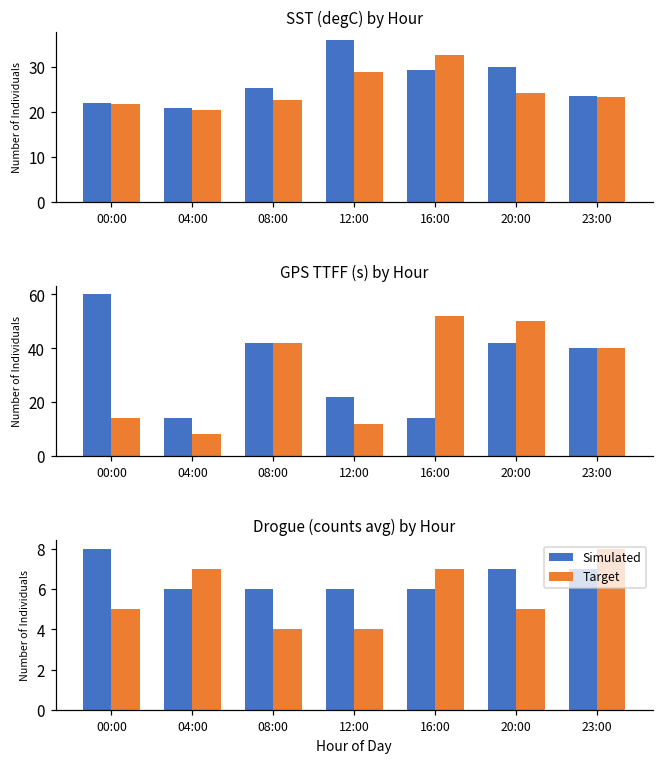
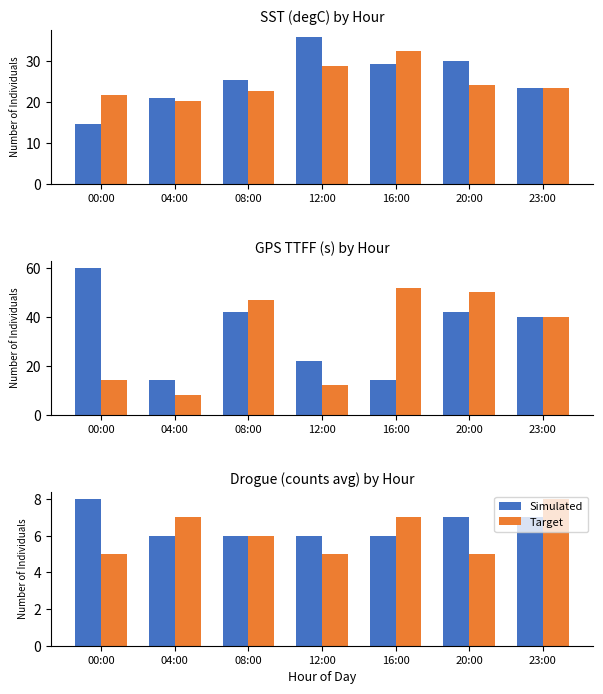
SST (degC) by Hour, Simulated, 00:00: 22 -> 15
GPS TTFF (s) by Hour, Target, 08:00: 42 -> 47
Drogue (counts avg) by Hour, Target, 08:00: 4 -> 6
Drogue (counts avg) by Hour, Target, 12:00: 4 -> 5
